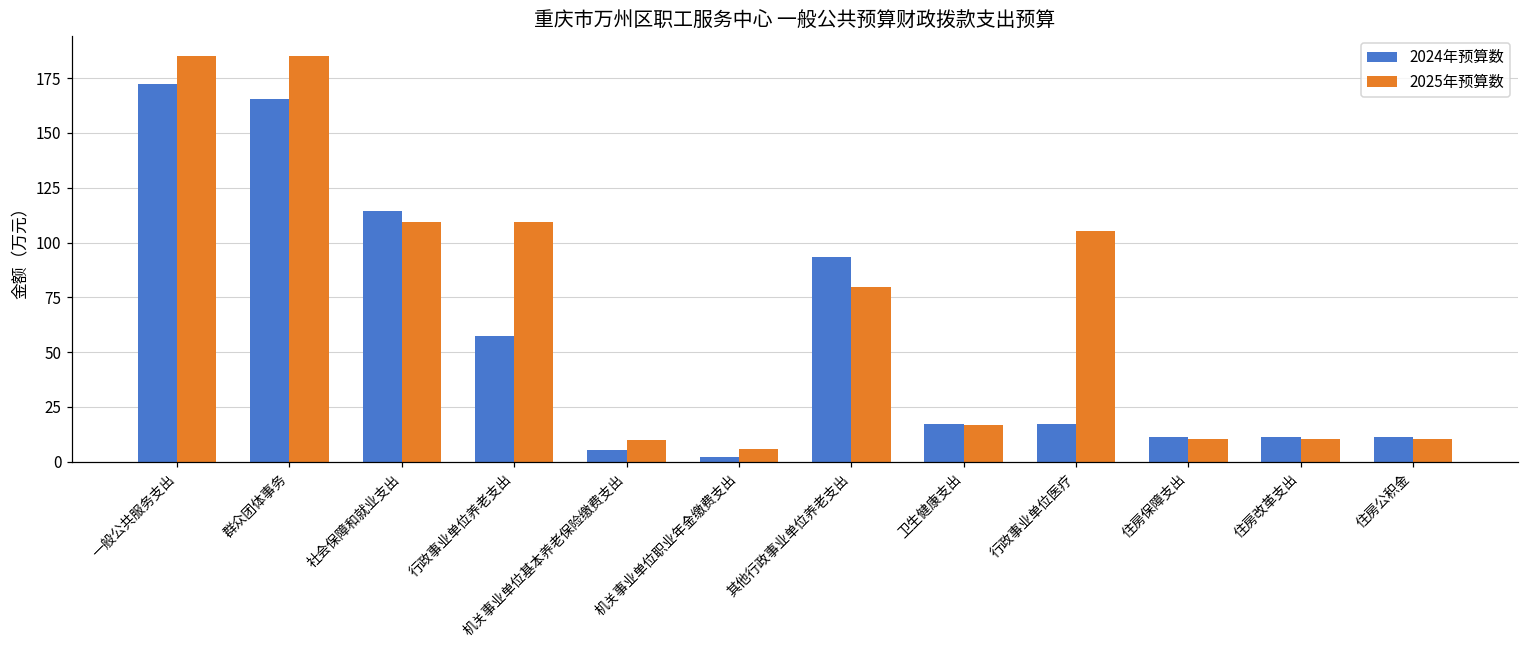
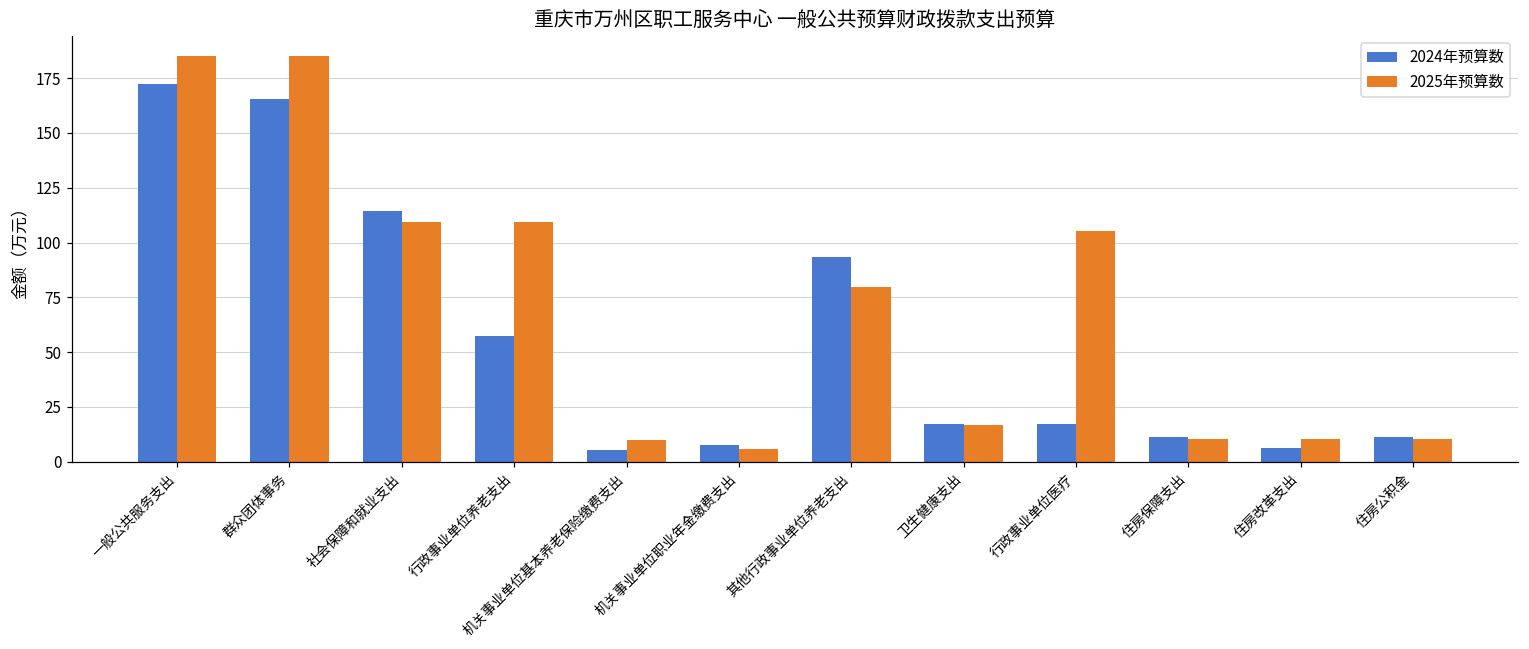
2024年预算数, 机关事业单位职业年金缴费支出: 2 -> 7
2024年预算数, 住房改革支出: 11 -> 6
